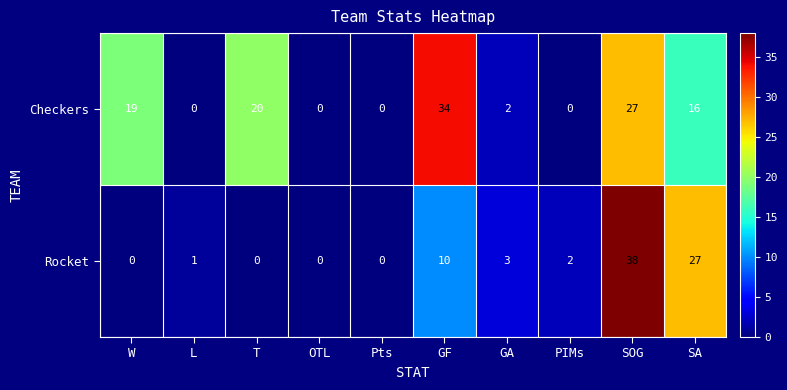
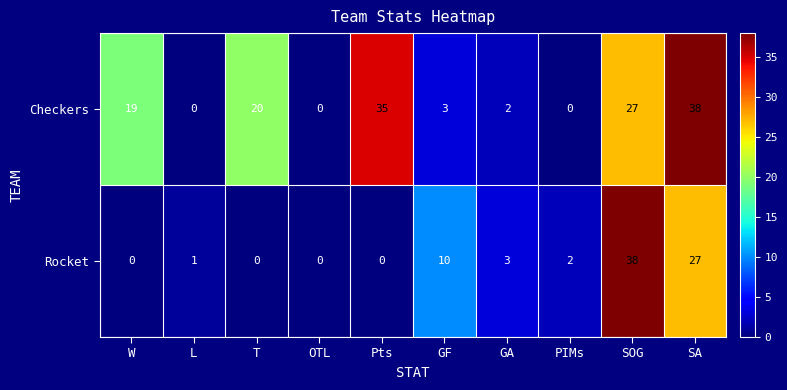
Checkers, Pts: 0 -> 35
Checkers, GF: 34 -> 3
Checkers, SA: 16 -> 38
